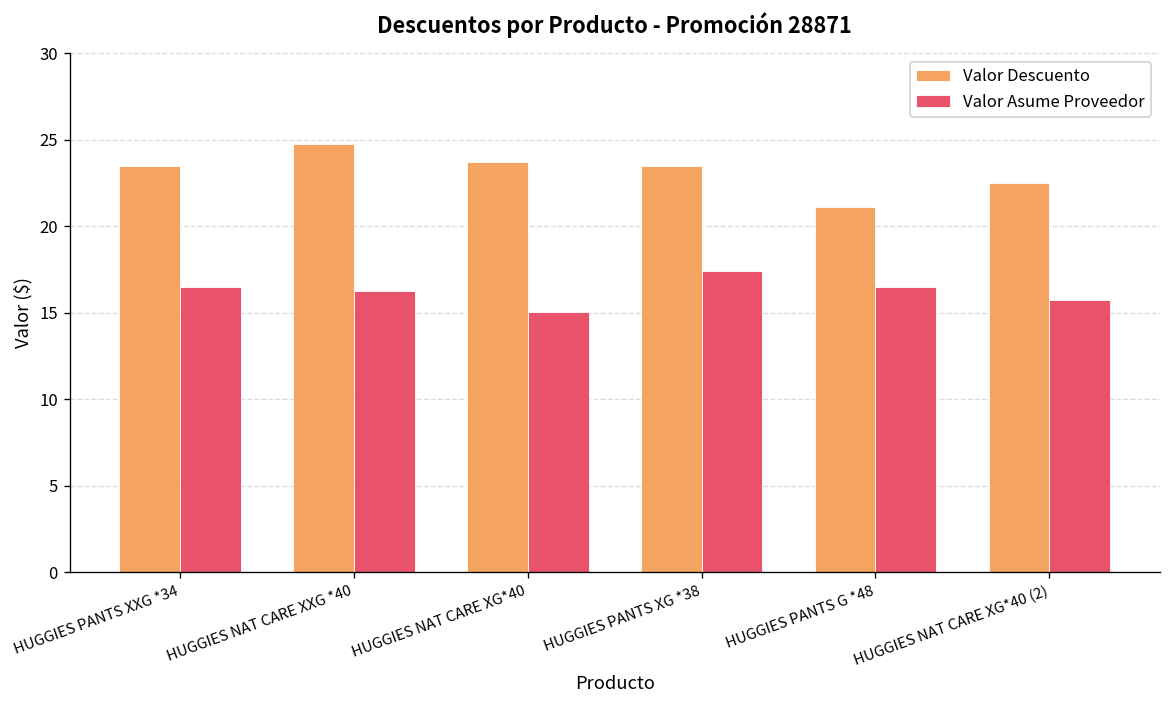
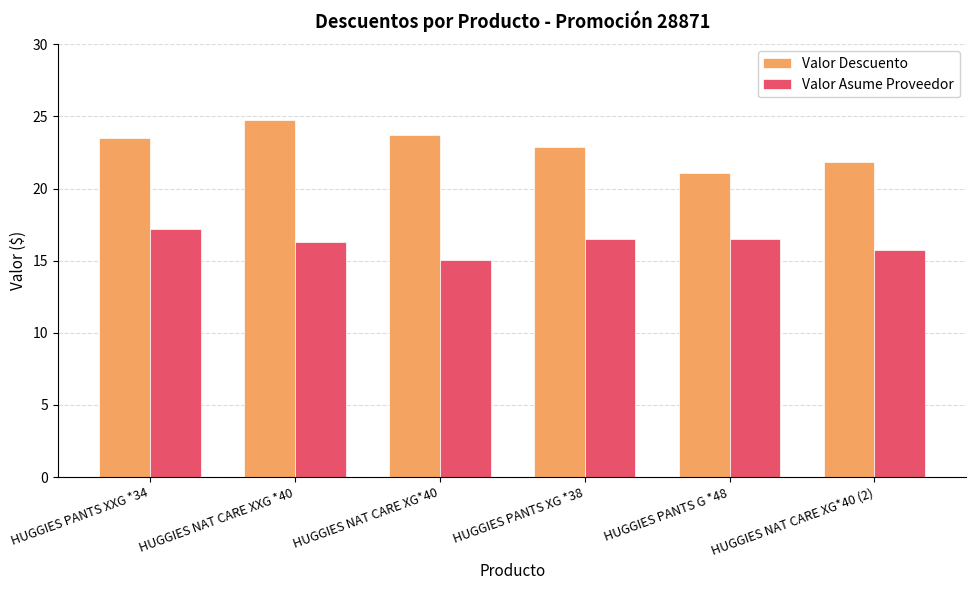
Valor Asume Proveedor, HUGGIES PANTS XXG *34: 16.5 -> 17.2
Valor Descuento, HUGGIES PANTS XG *38: 23.5 -> 22.9
Valor Asume Proveedor, HUGGIES PANTS XG *38: 17.4 -> 16.5
Valor Descuento, HUGGIES NAT CARE XG*40 (2): 22.5 -> 21.8
